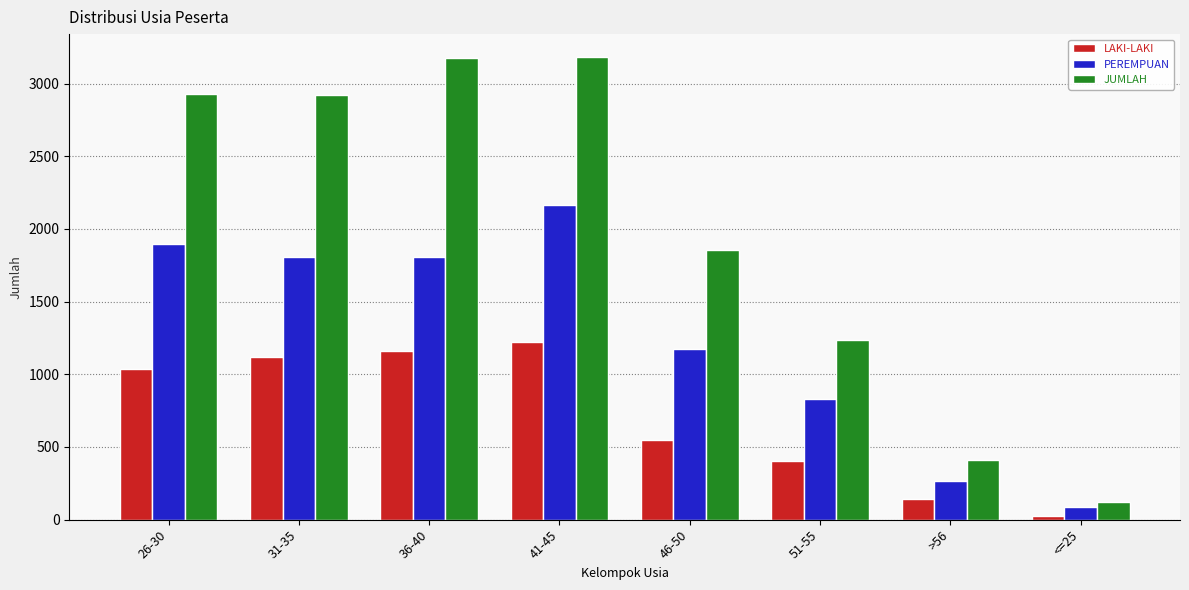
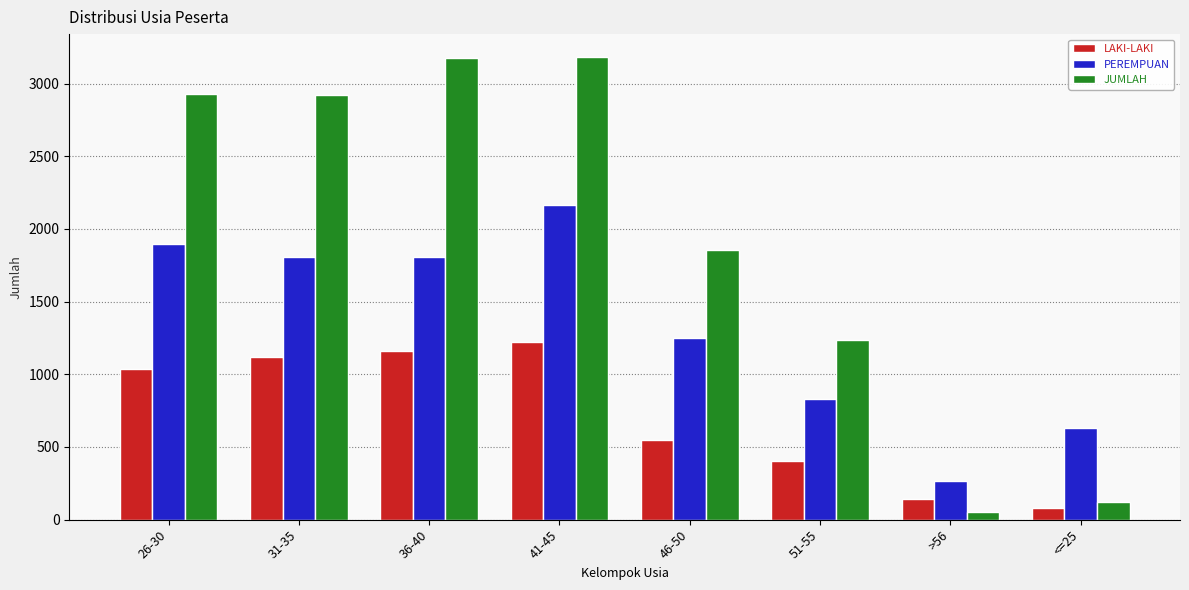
PEREMPUAN, 46-50: 1180 -> 1250
JUMLAH, >56: 410 -> 50
LAKI-LAKI, <=25: 30 -> 80
PEREMPUAN, <=25: 90 -> 630
